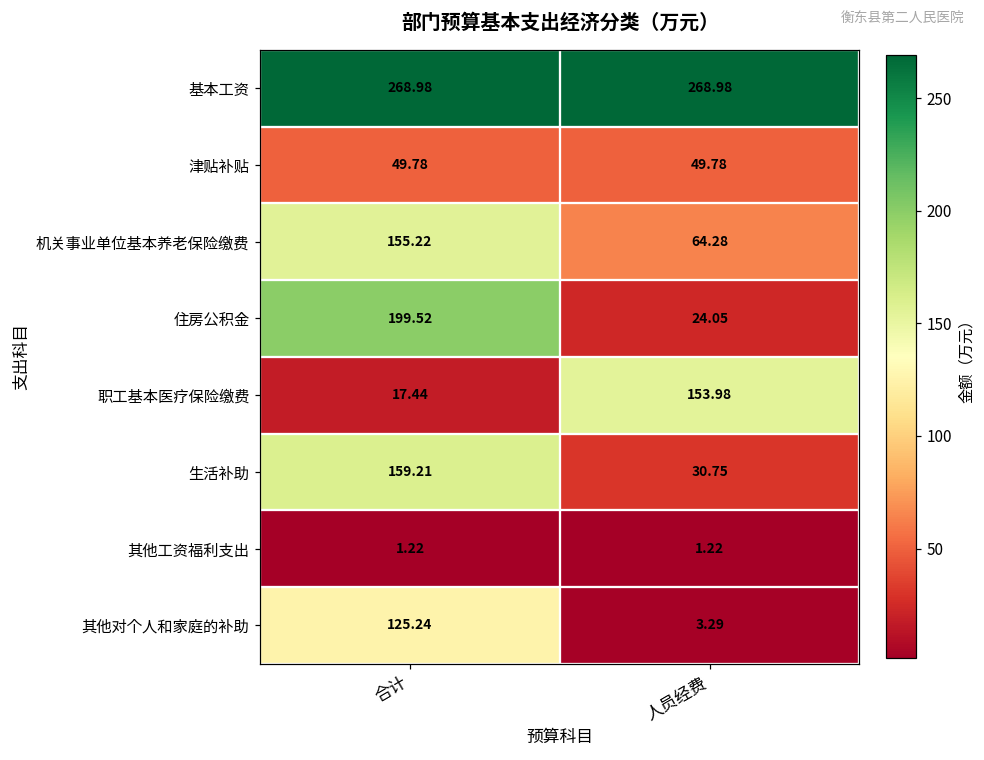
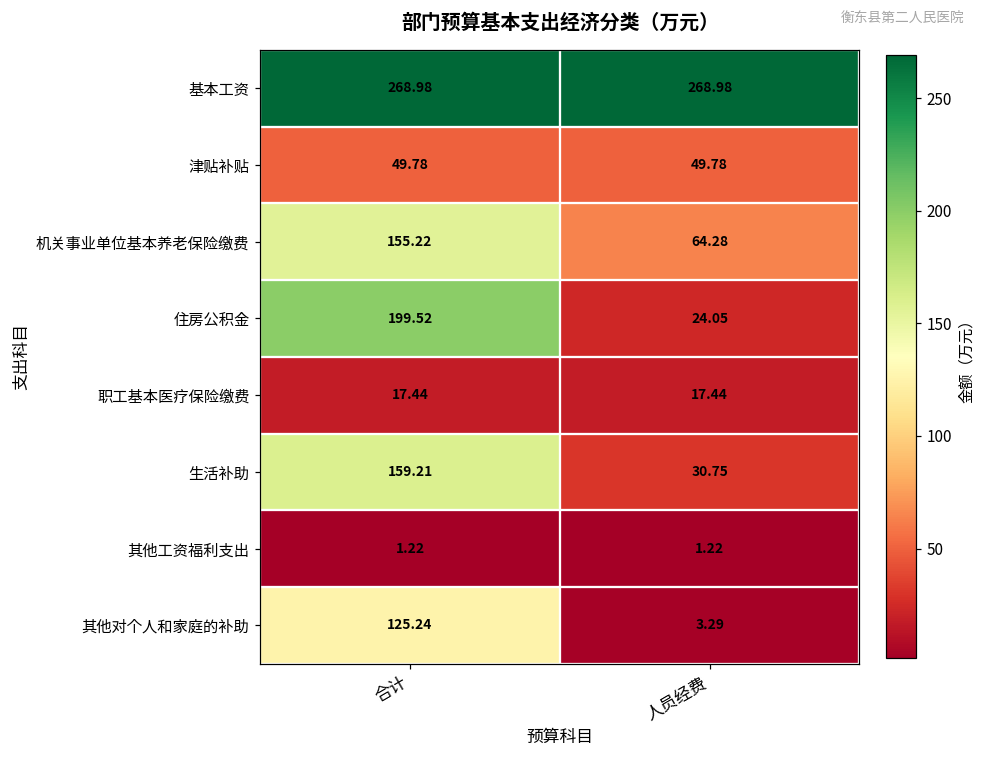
职工基本医疗保险缴费, 人员经费: 153.98 -> 17.44
